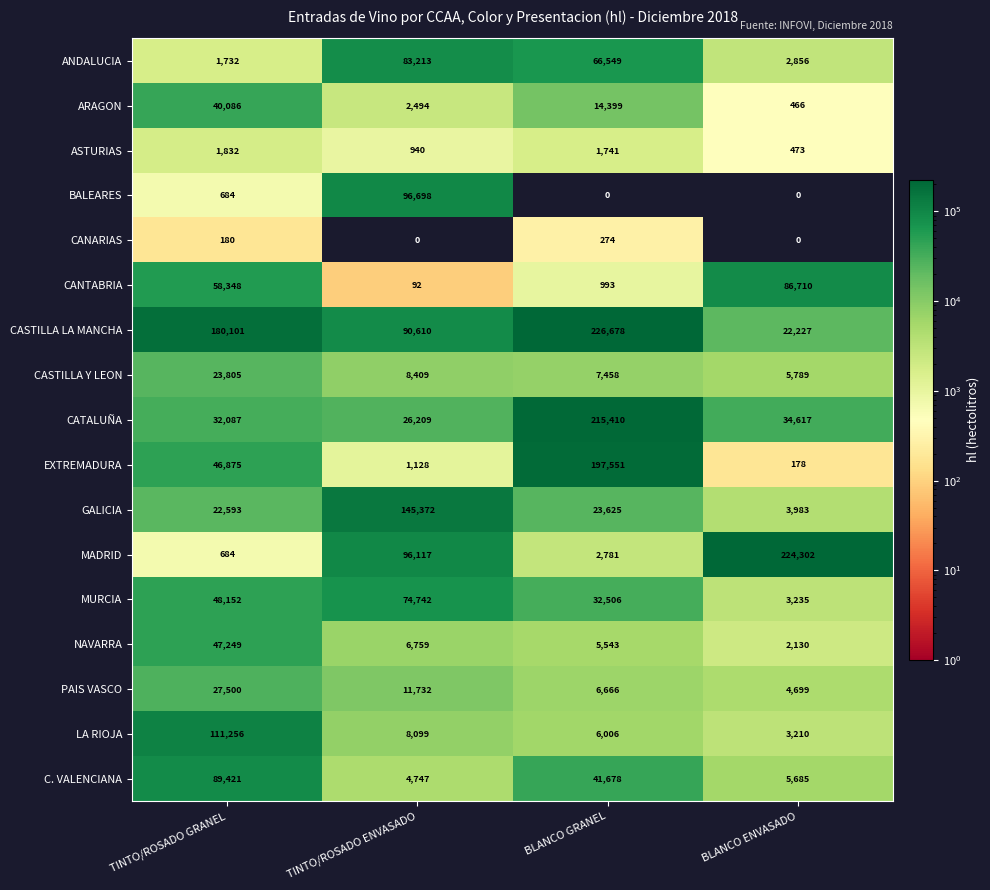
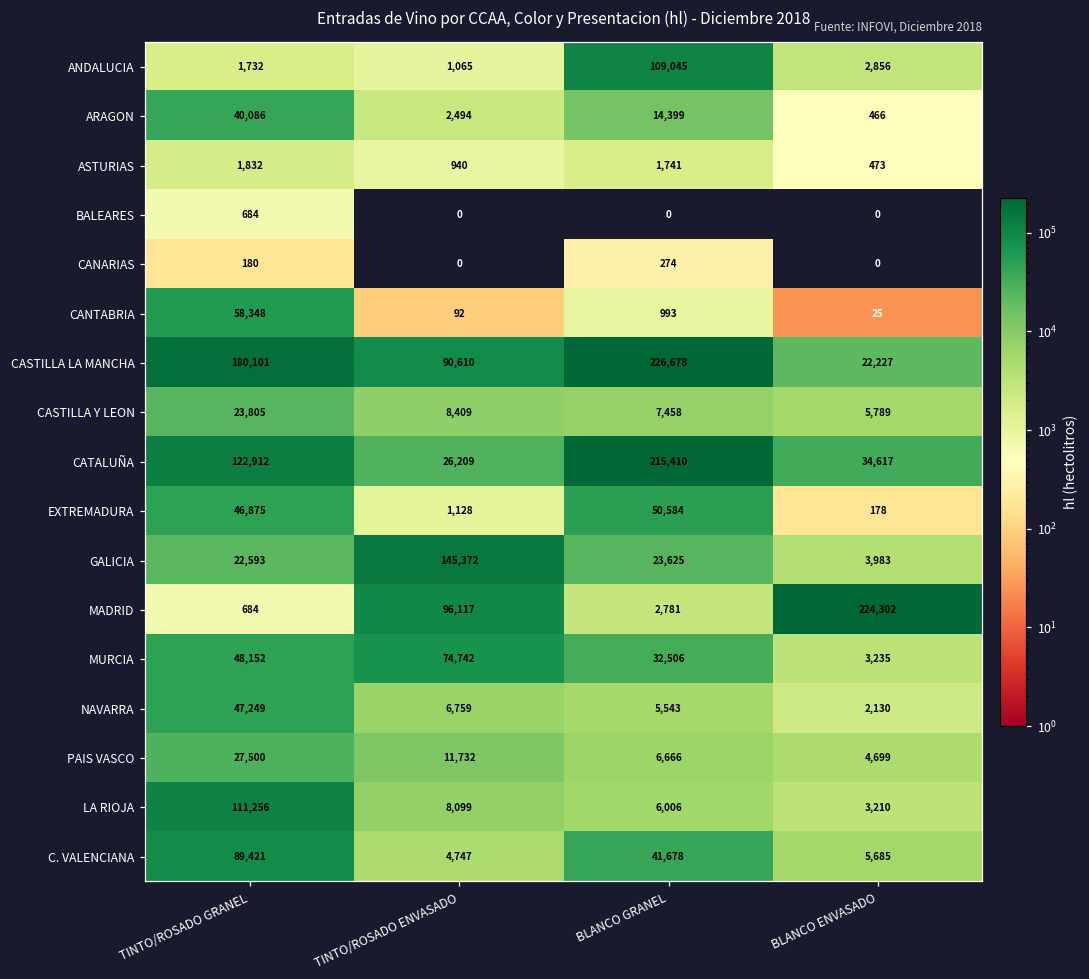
ANDALUCIA, TINTO/ROSADO ENVASADO: 83,213 -> 1,065
ANDALUCIA, BLANCO GRANEL: 66,549 -> 109,045
BALEARES, TINTO/ROSADO ENVASADO: 96,698 -> 0
CANTABRIA, BLANCO ENVASADO: 86,710 -> 25
CATALUÑA, TINTO/ROSADO GRANEL: 32,087 -> 122,912
EXTREMADURA, BLANCO GRANEL: 197,551 -> 50,584
